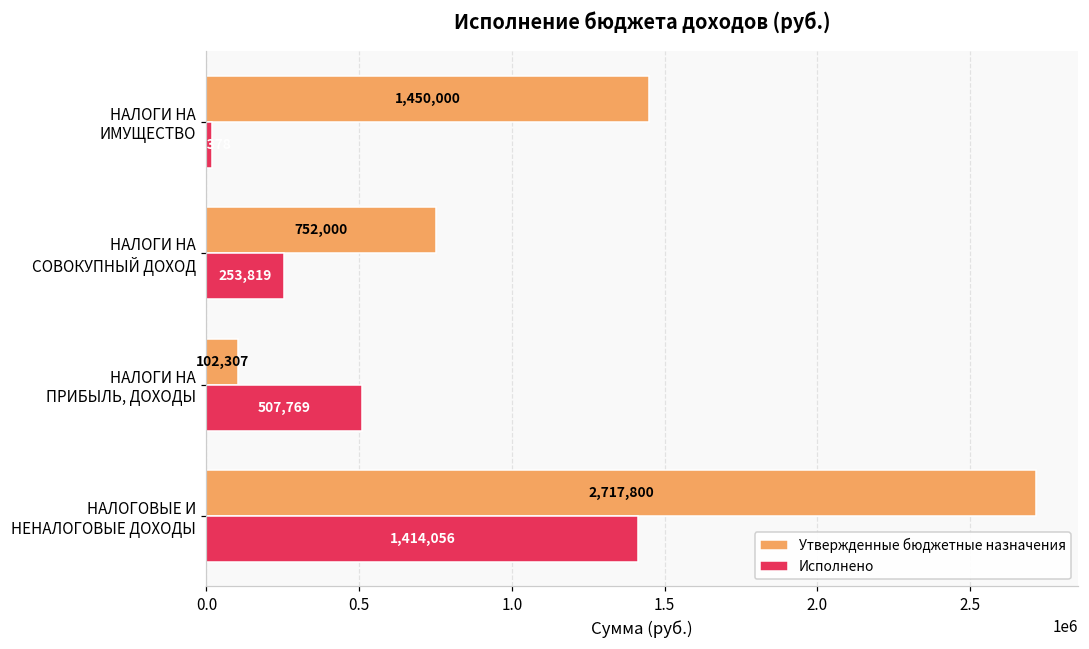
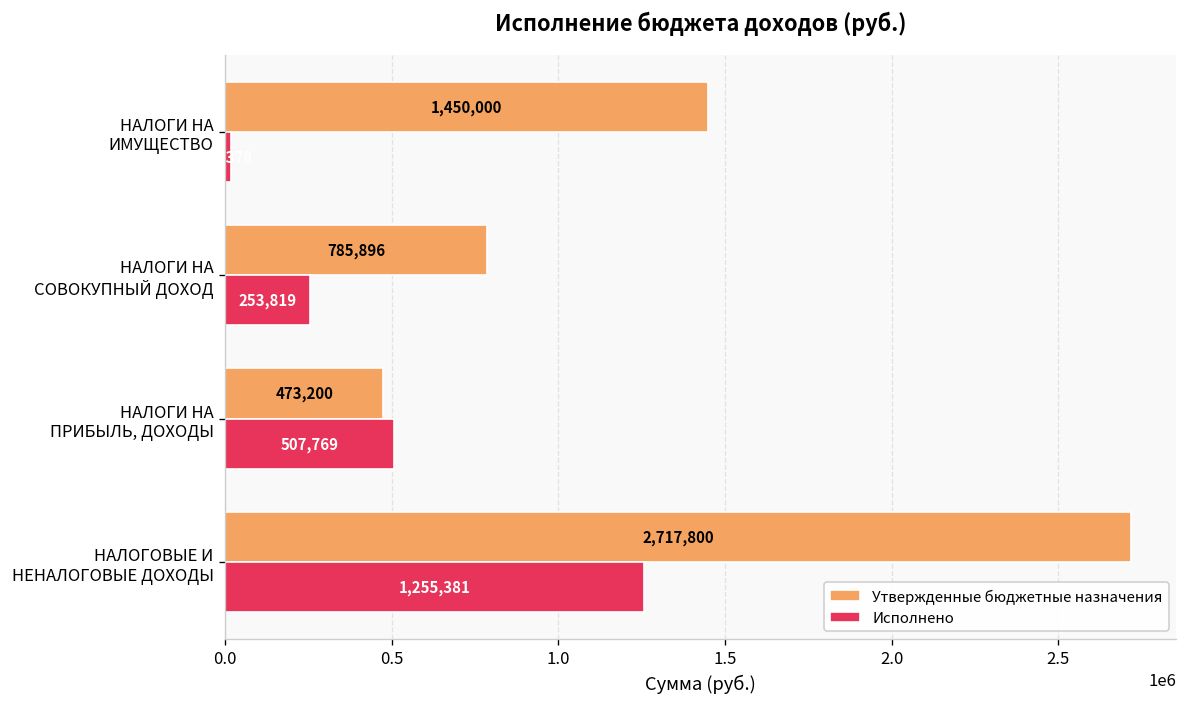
Утвержденные бюджетные назначения, НАЛОГИ НА СОВОКУПНЫЙ ДОХОД: 752,000 -> 785,896
Утвержденные бюджетные назначения, НАЛОГИ НА ПРИБЫЛЬ, ДОХОДЫ: 102,307 -> 473,200
Исполнено, НАЛОГОВЫЕ И НЕНАЛОГОВЫЕ ДОХОДЫ: 1,414,056 -> 1,255,381
